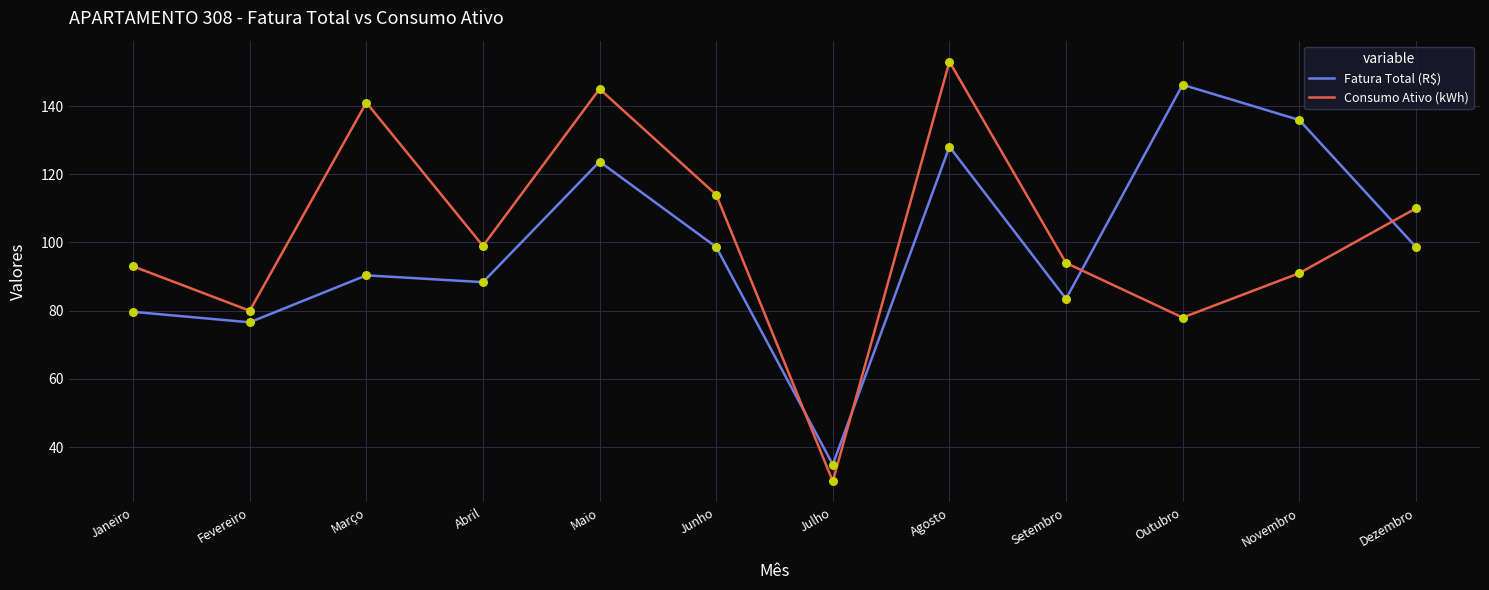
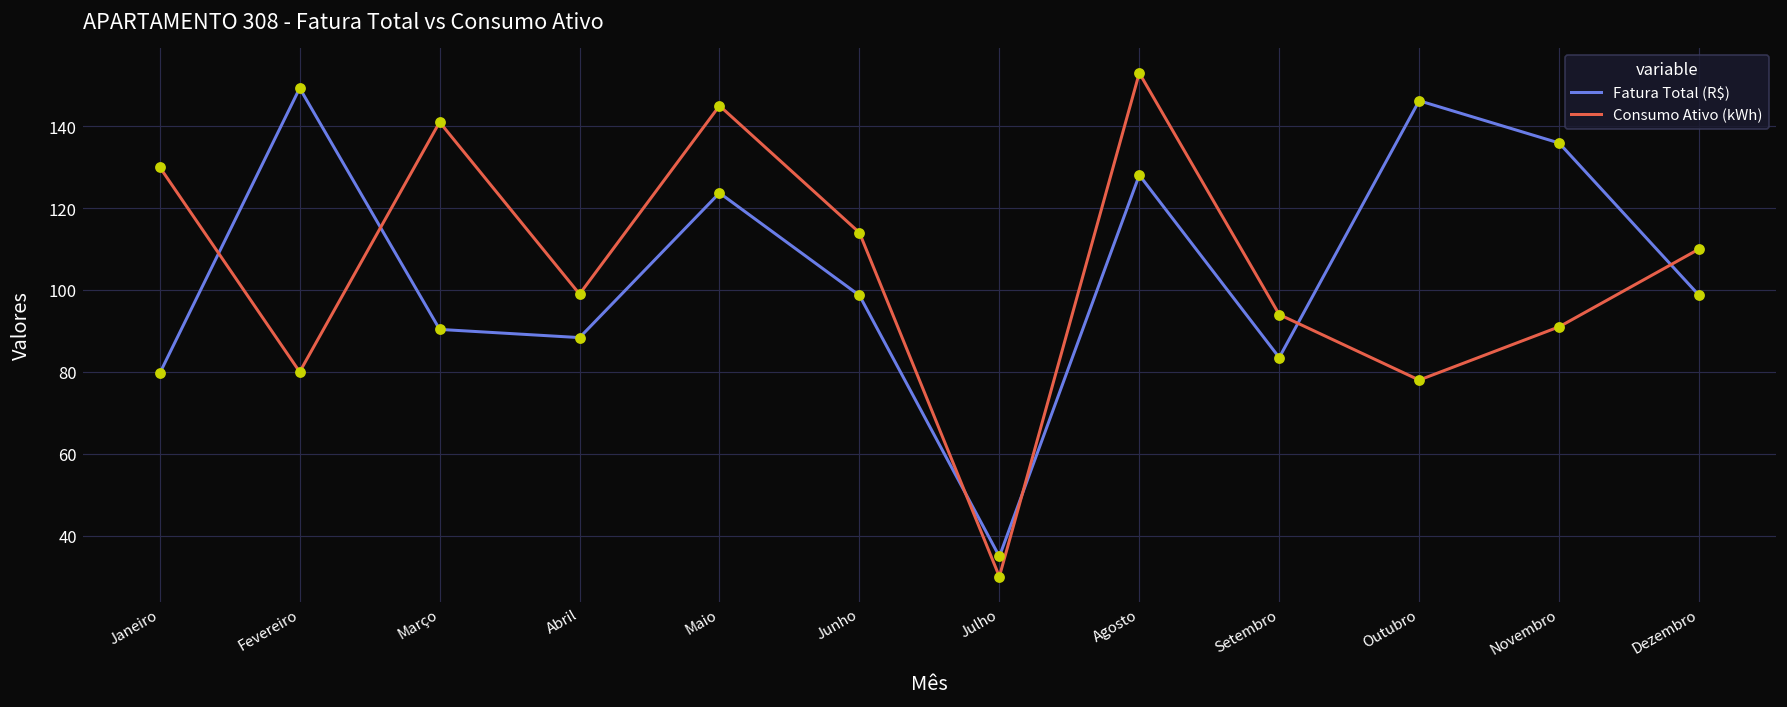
Consumo Ativo (kWh), Janeiro: 93 -> 130
Fatura Total (R$), Fevereiro: 77 -> 149
